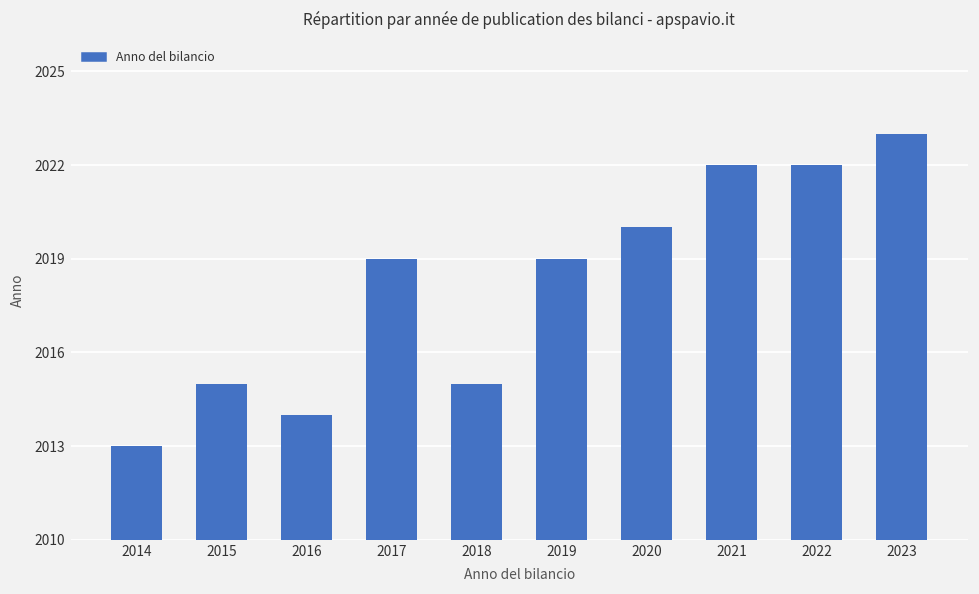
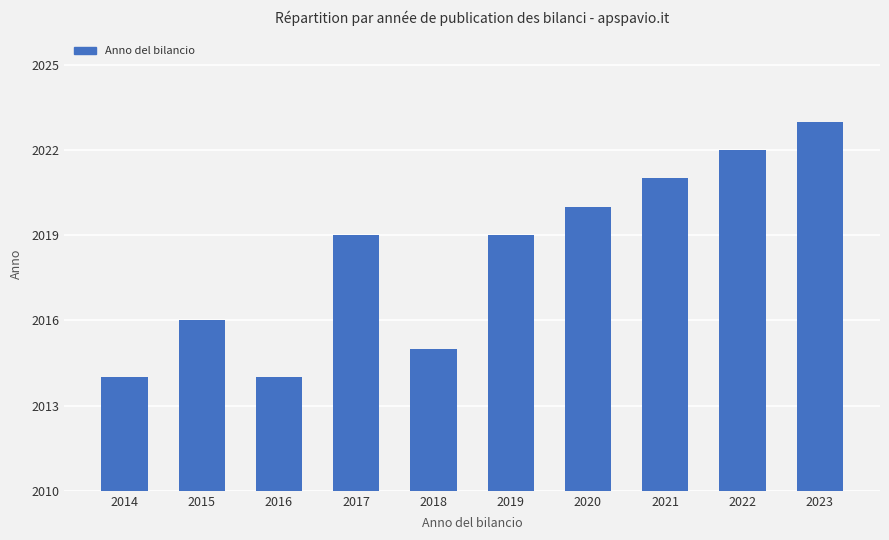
2014: 2013 -> 2014
2015: 2015 -> 2016
2021: 2022 -> 2021
